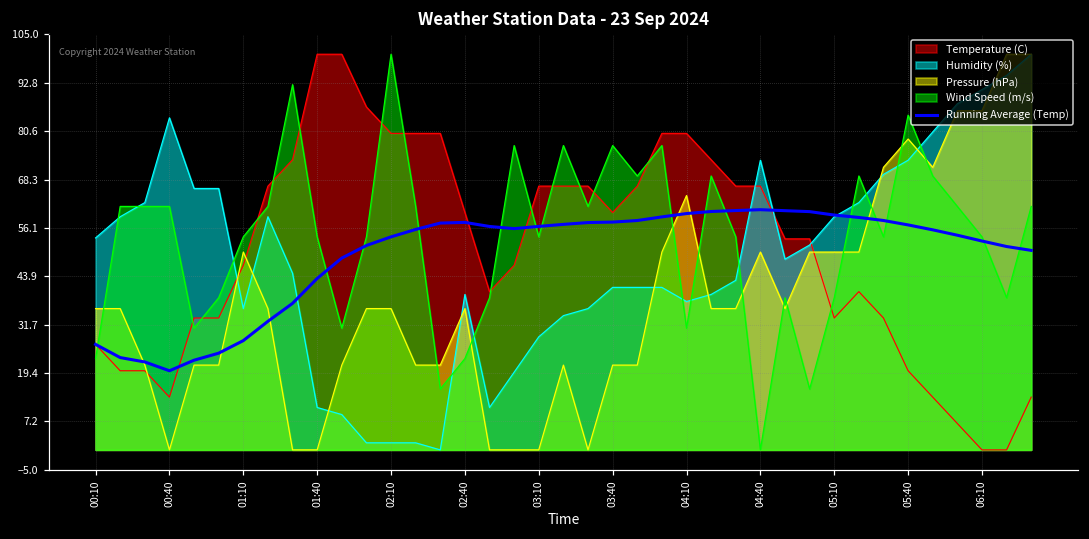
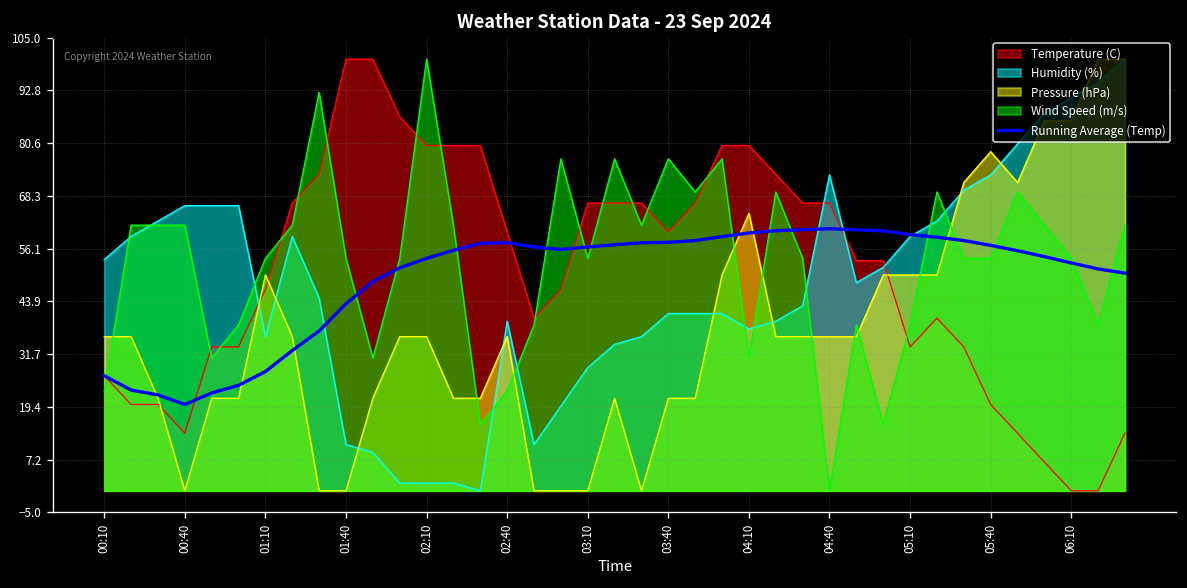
Humidity (%), 00:40: 84 -> 66
Pressure (hPa), 04:40: 50 -> 36
Wind Speed (m/s), 05:40: 85 -> 54
